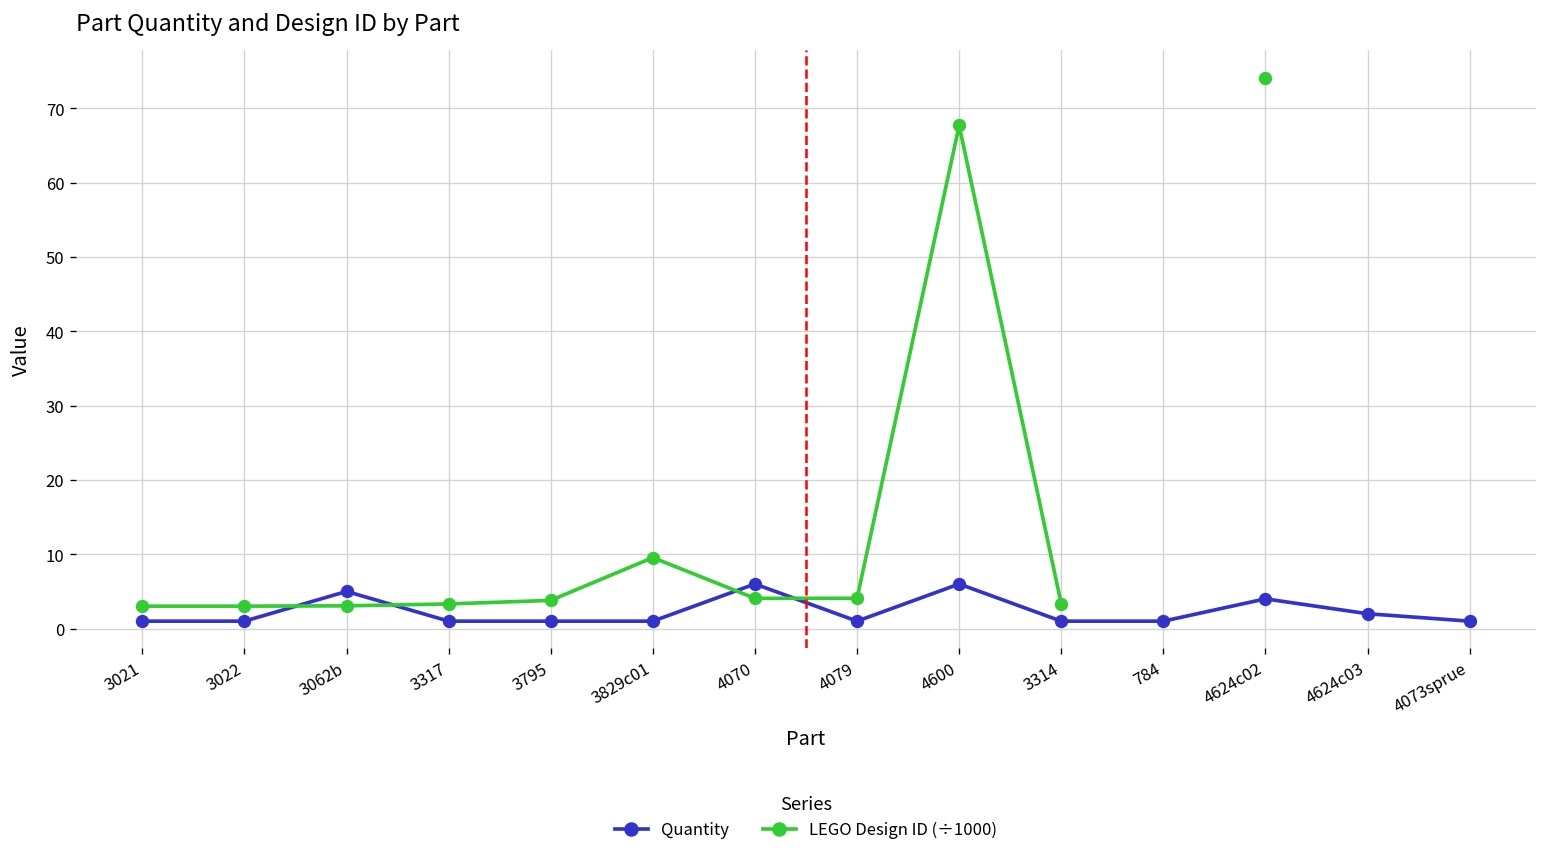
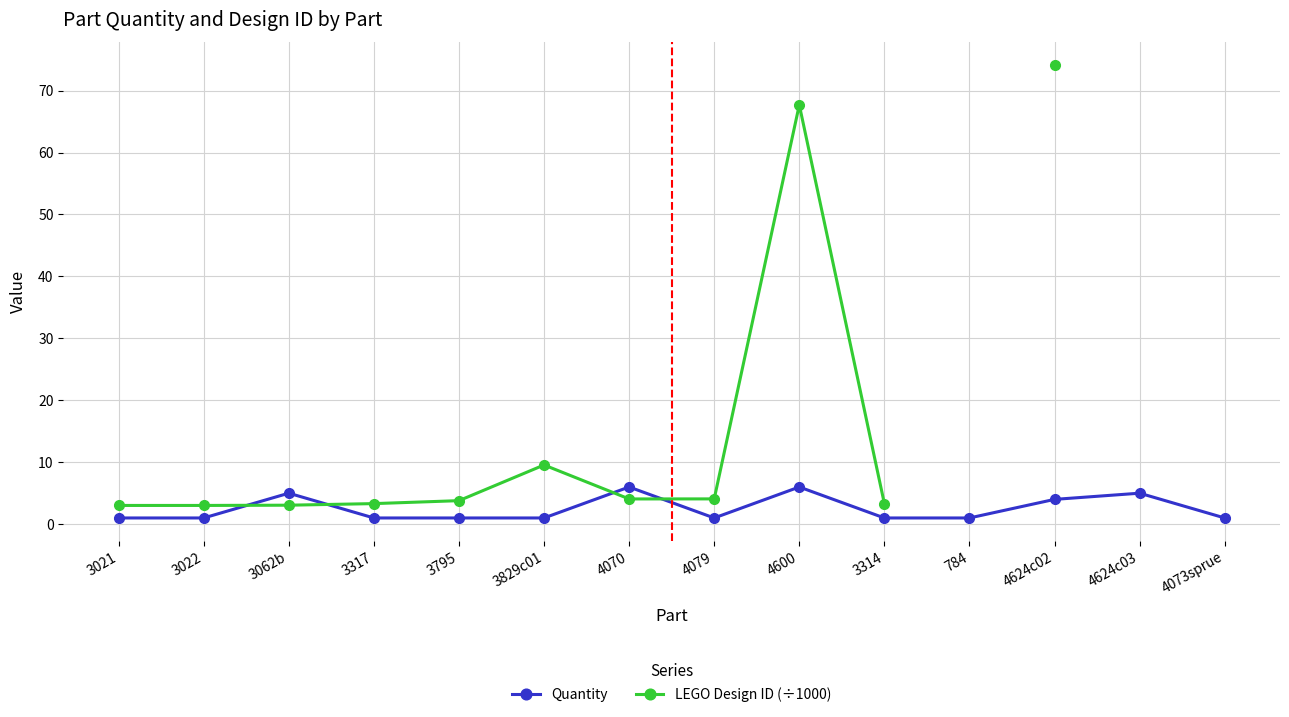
Quantity, 4624c03: 2 -> 5
